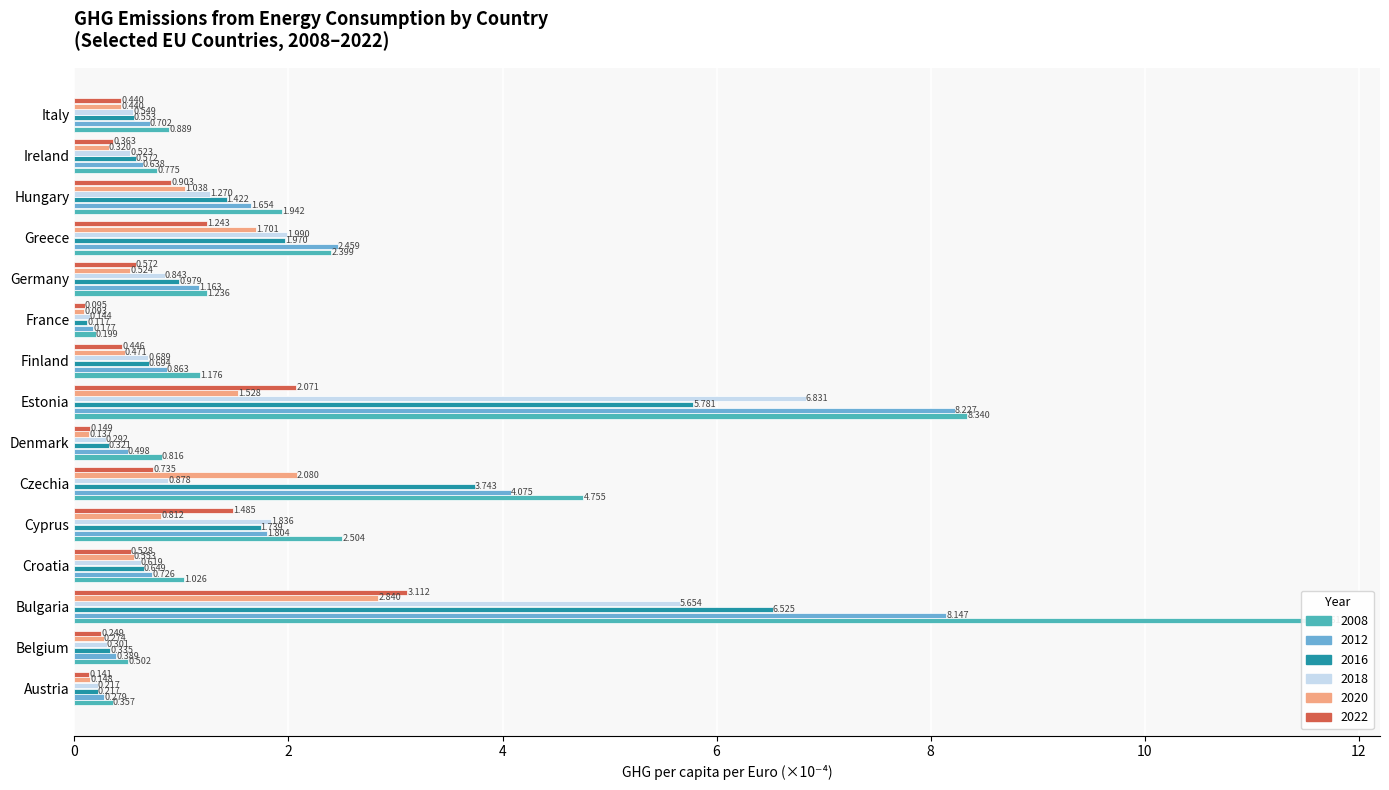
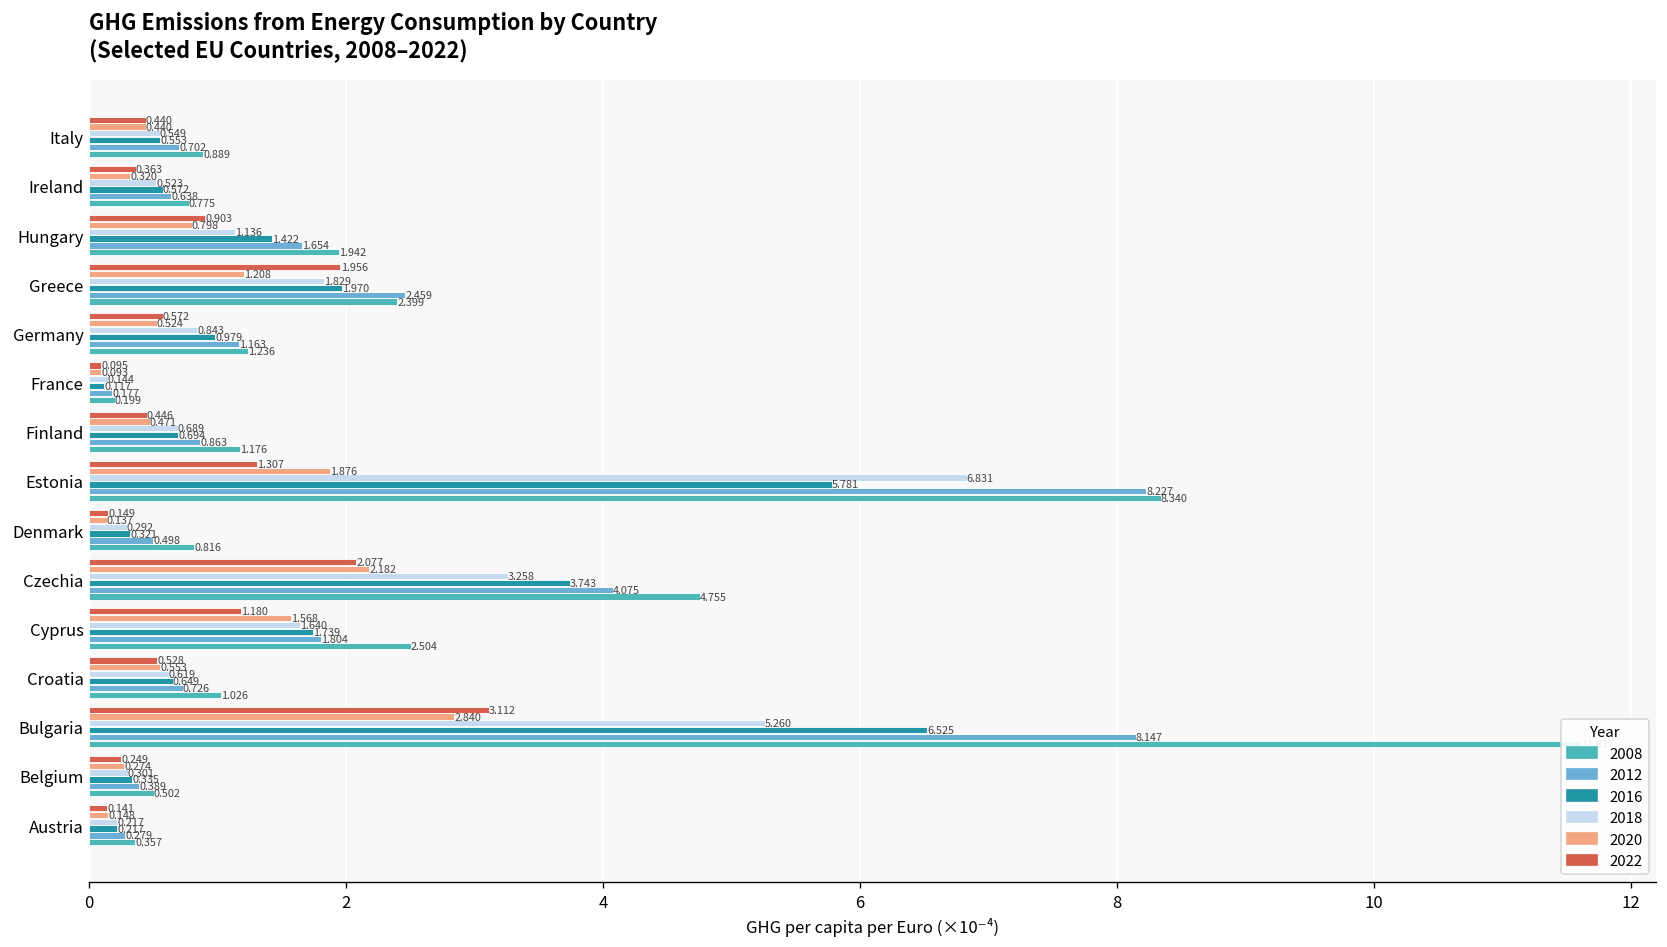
2020, Hungary: 1.038 -> 0.798
2018, Hungary: 1.270 -> 1.136
2022, Greece: 1.243 -> 1.956
2020, Greece: 1.701 -> 1.208
2018, Greece: 1.990 -> 1.829
2022, Estonia: 2.071 -> 1.307
2020, Estonia: 1.528 -> 1.876
2022, Czechia: 0.735 -> 2.077
2020, Czechia: 2.080 -> 2.182
2018, Czechia: 0.878 -> 3.258
2022, Cyprus: 1.485 -> 1.180
2020, Cyprus: 0.812 -> 1.568
2018, Cyprus: 1.836 -> 1.640
2018, Bulgaria: 5.654 -> 5.260
